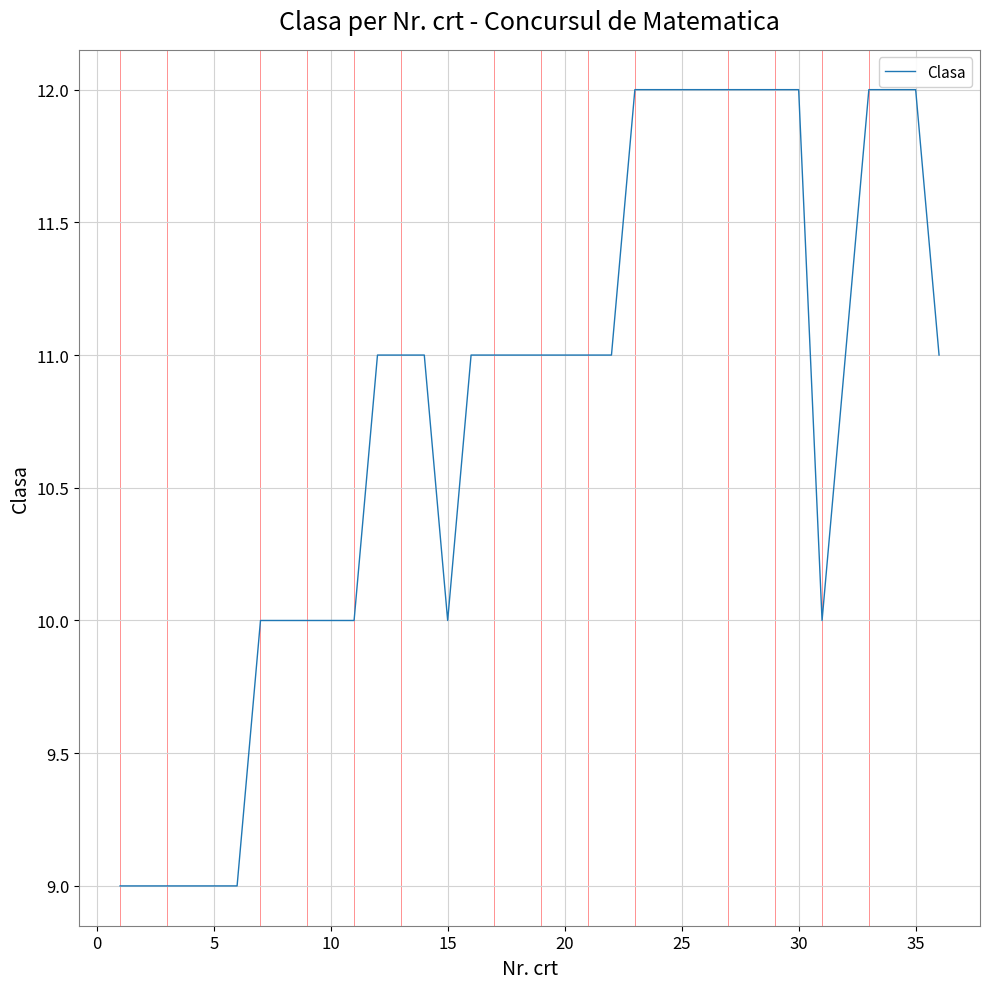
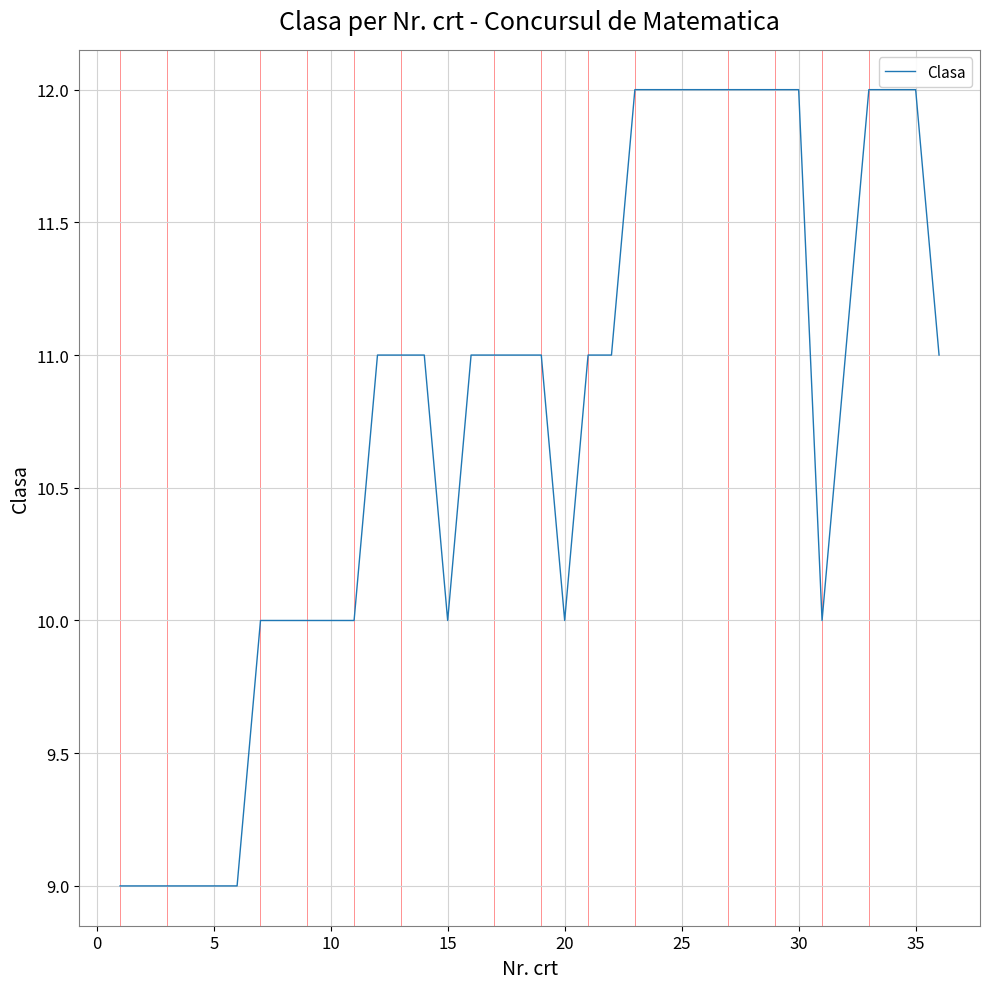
20: 11 -> 10
